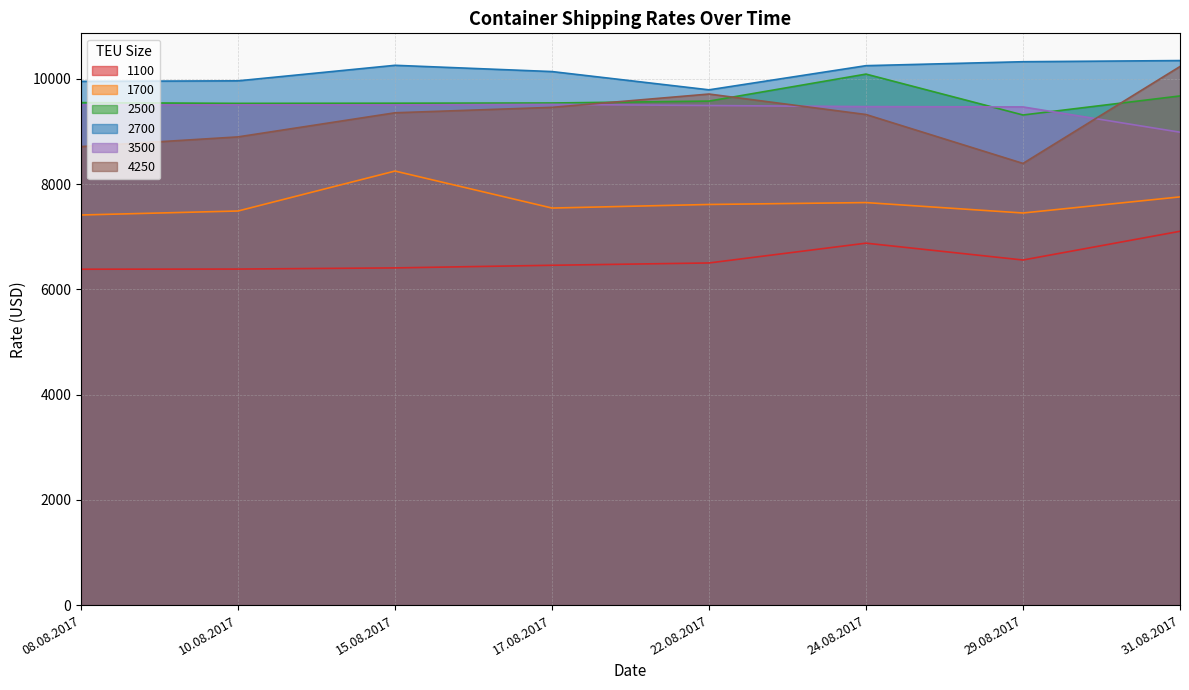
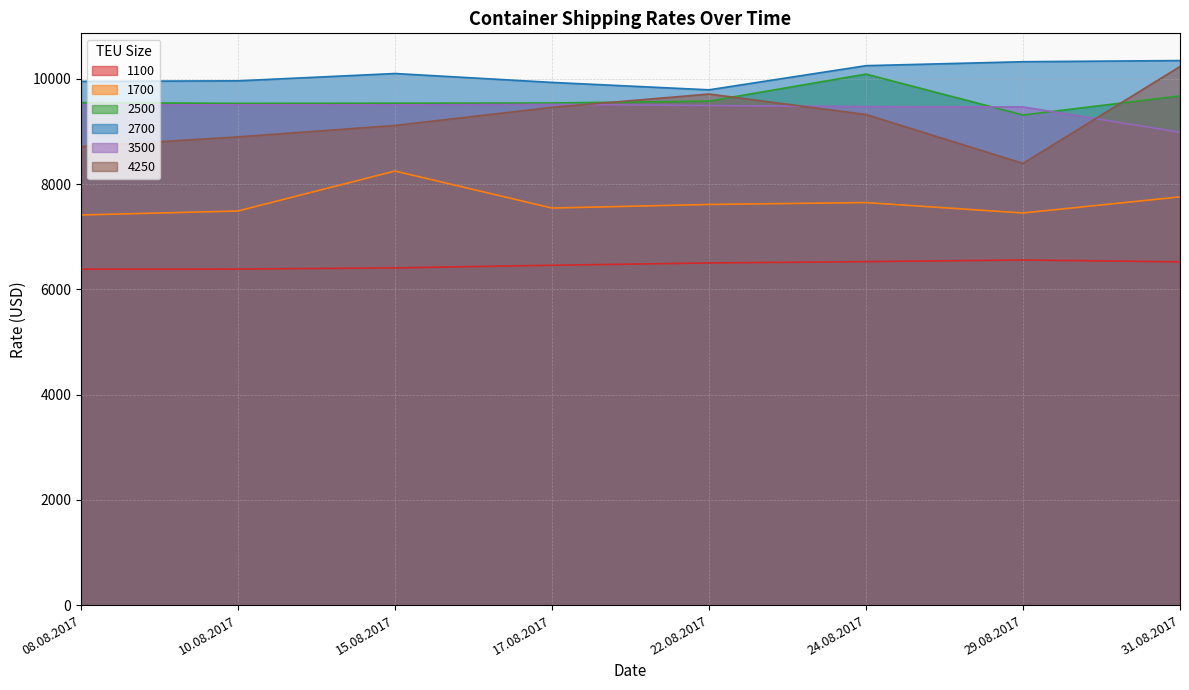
2700, 15.08.2017: 10300 -> 10100
4250, 15.08.2017: 9400 -> 9100
2700, 17.08.2017: 10100 -> 9900
1100, 24.08.2017: 6900 -> 6500
1100, 31.08.2017: 7100 -> 6500
